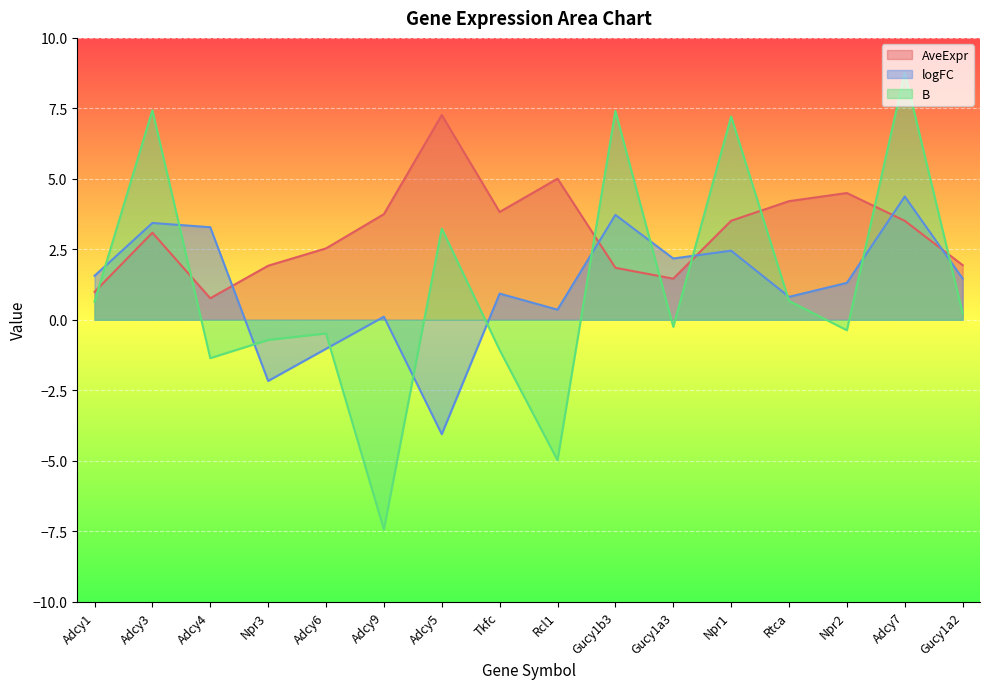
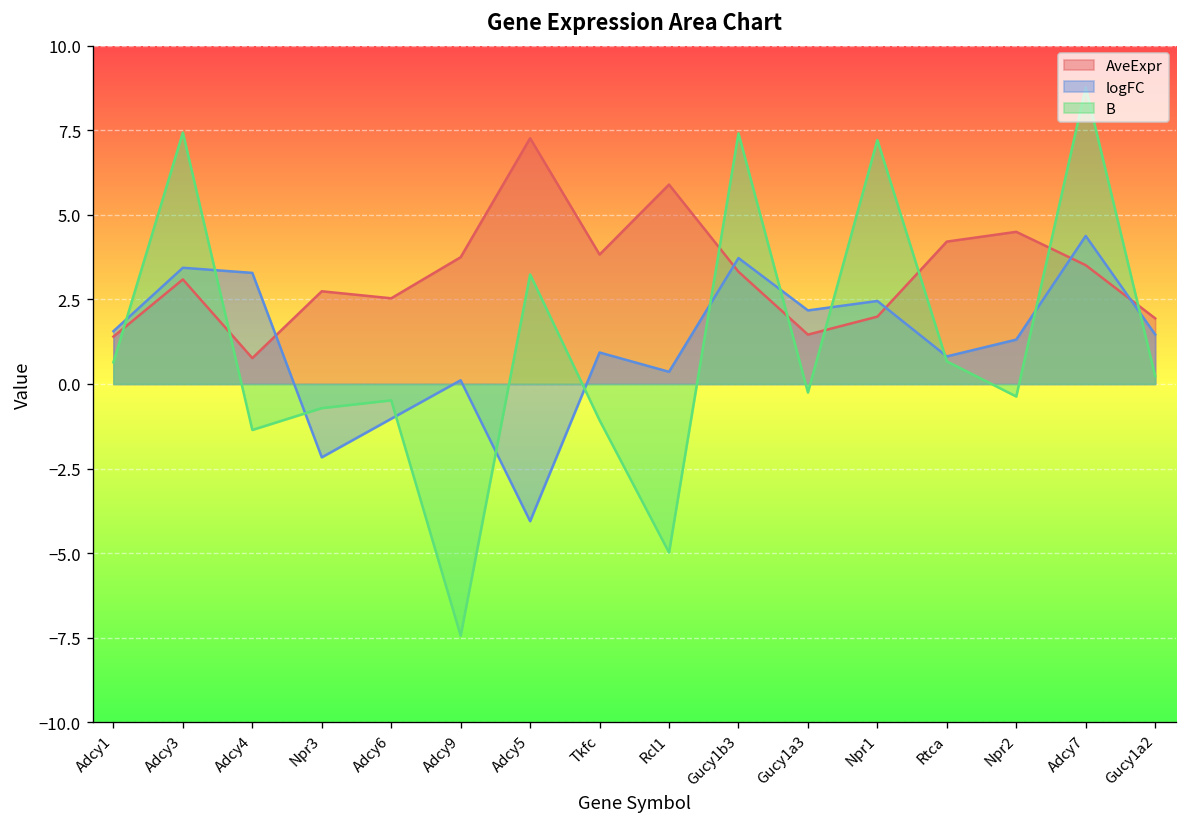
AveExpr, Adcy1: 1.0 -> 1.4
AveExpr, Npr3: 1.9 -> 2.7
AveExpr, Rcl1: 5.0 -> 5.9
AveExpr, Gucy1b3: 1.8 -> 3.3
AveExpr, Npr1: 3.5 -> 2.0
